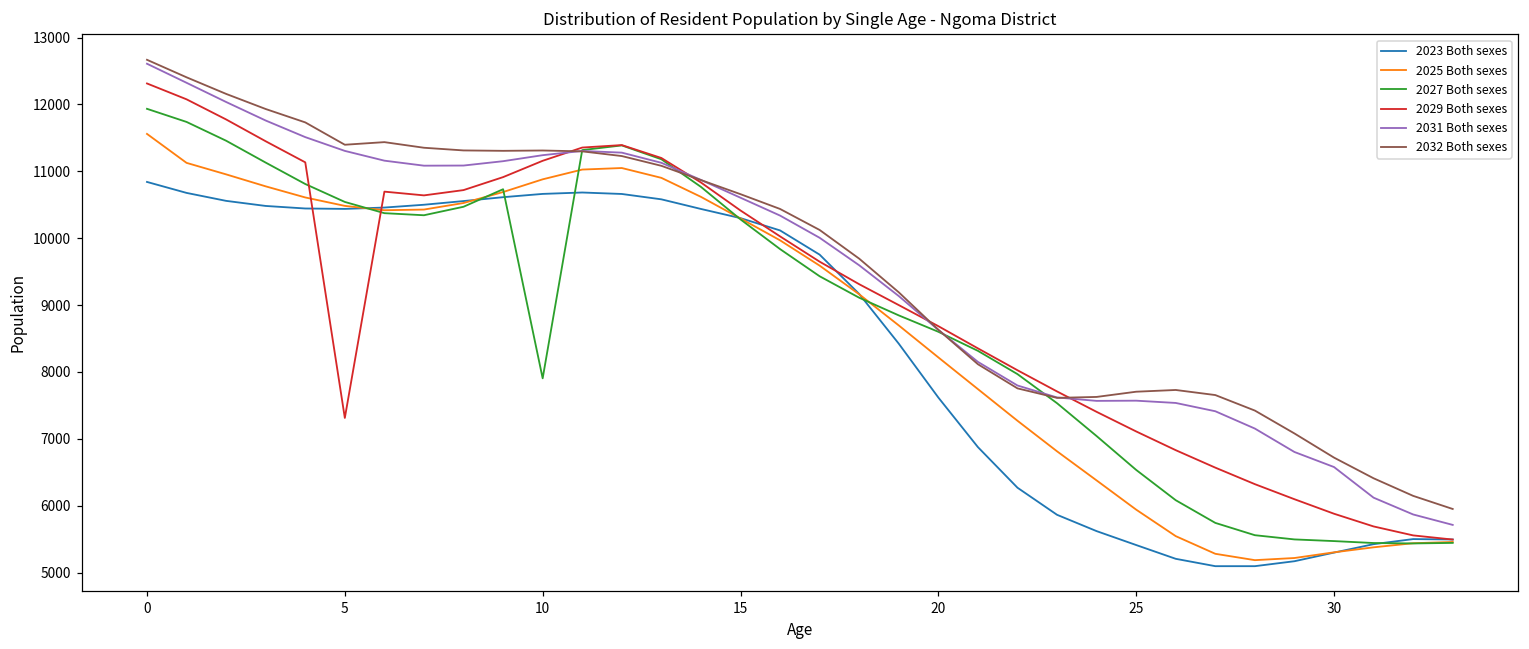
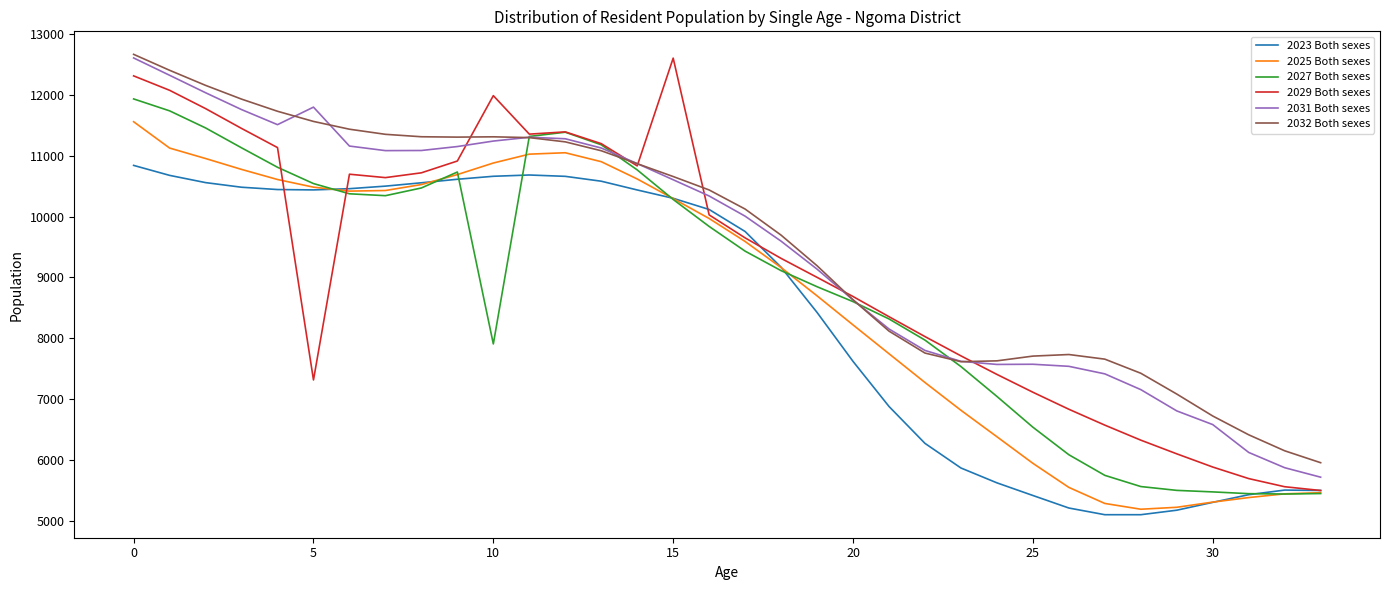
2031 Both sexes, 5: 11300 -> 11800
2032 Both sexes, 5: 11400 -> 11600
2029 Both sexes, 10: 11200 -> 12000
2029 Both sexes, 15: 10400 -> 12600
